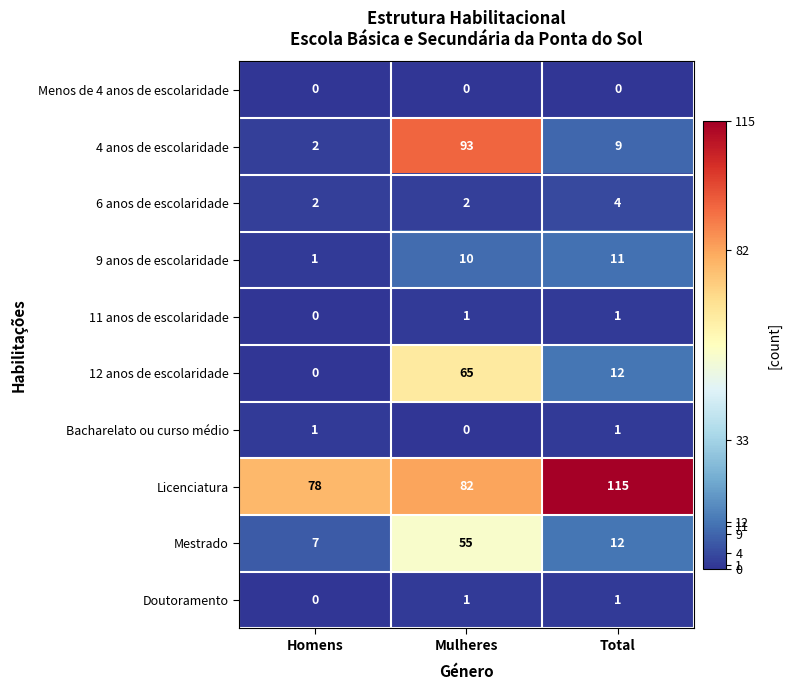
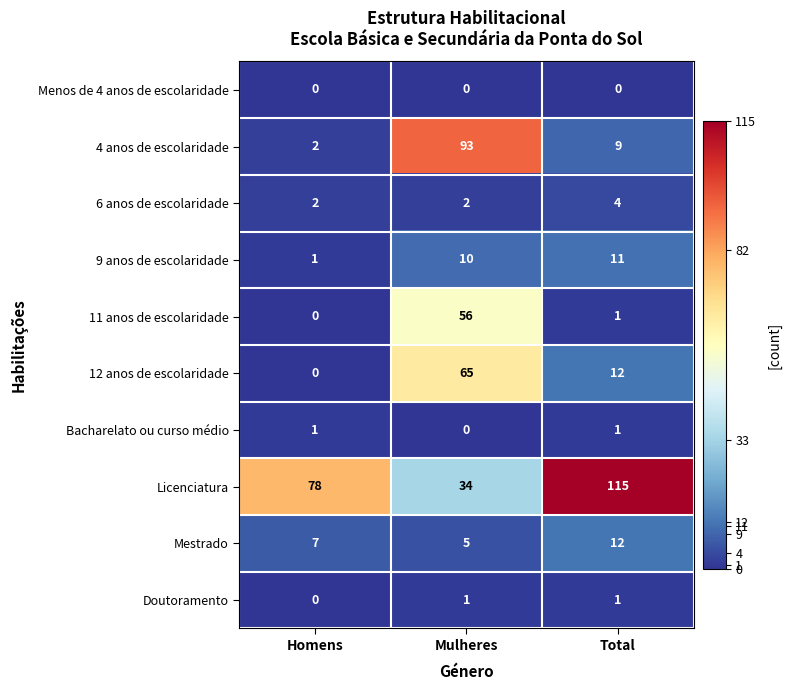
11 anos de escolaridade, Mulheres: 1 -> 56
Licenciatura, Mulheres: 82 -> 34
Mestrado, Mulheres: 55 -> 5
